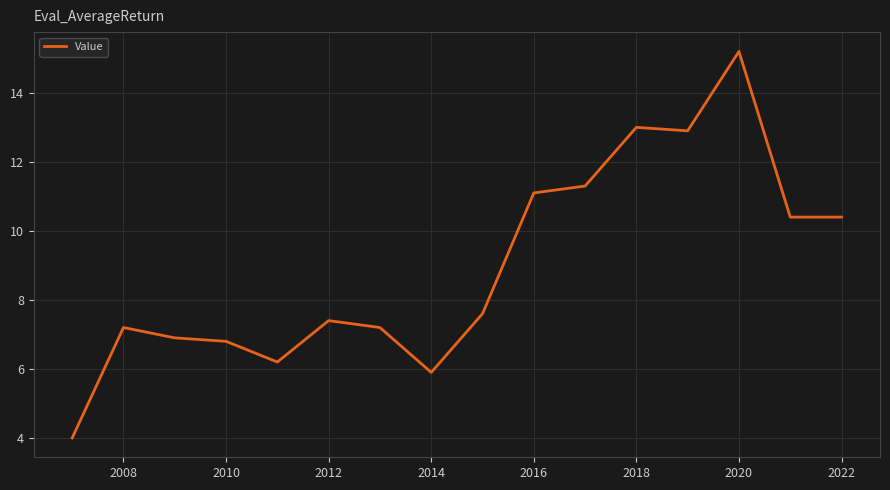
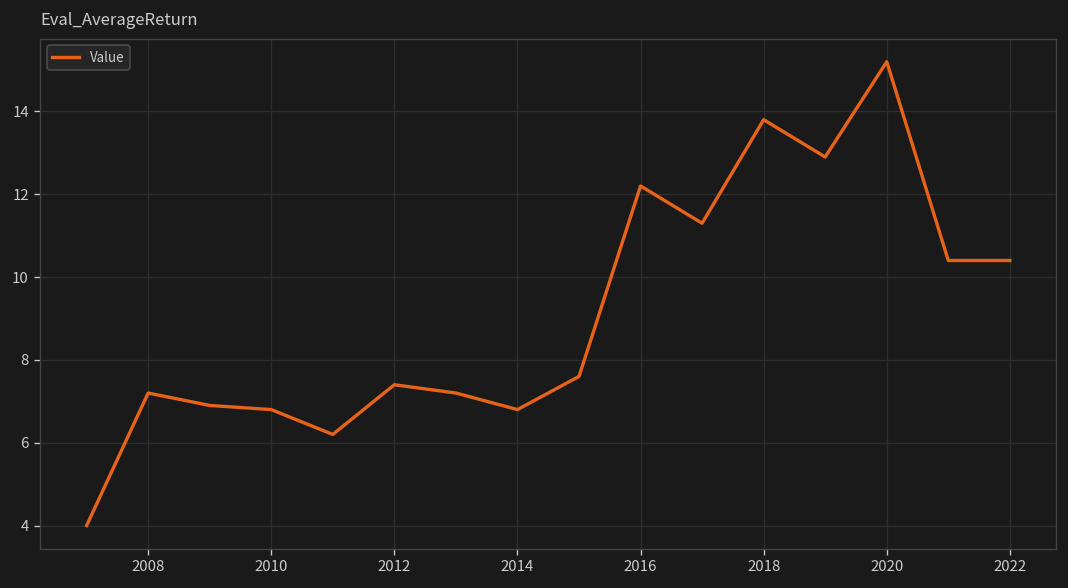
2014: 5.9 -> 6.8
2016: 11.1 -> 12.2
2018: 13.0 -> 13.8
